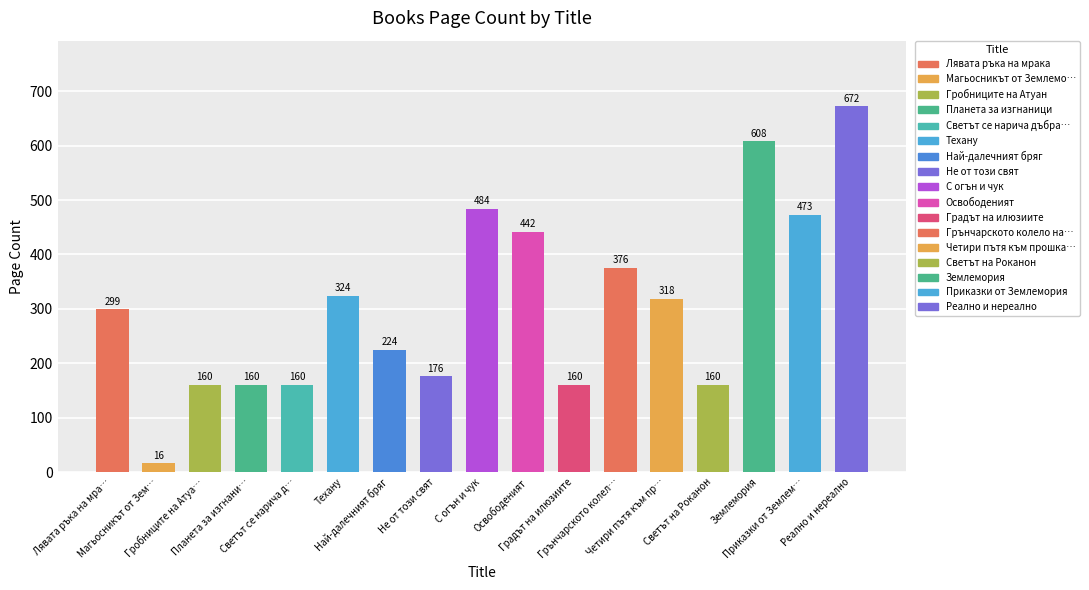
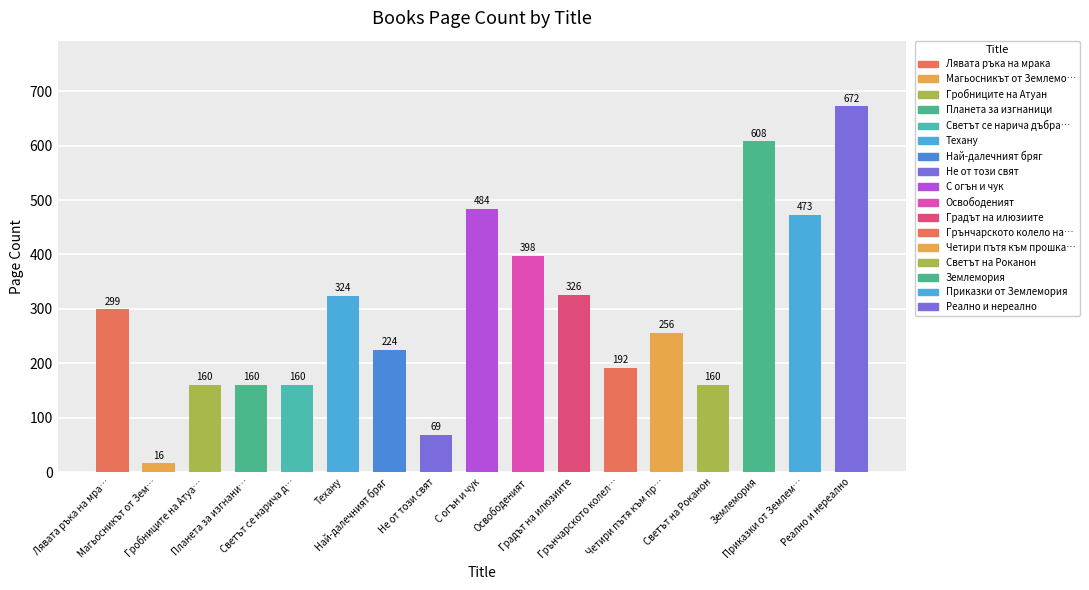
Не от този свят: 176 -> 69
Освободеният: 442 -> 398
Градът на илюзиите: 160 -> 326
Грънчарското колел…: 376 -> 192
Четири пътя към пр…: 318 -> 256
